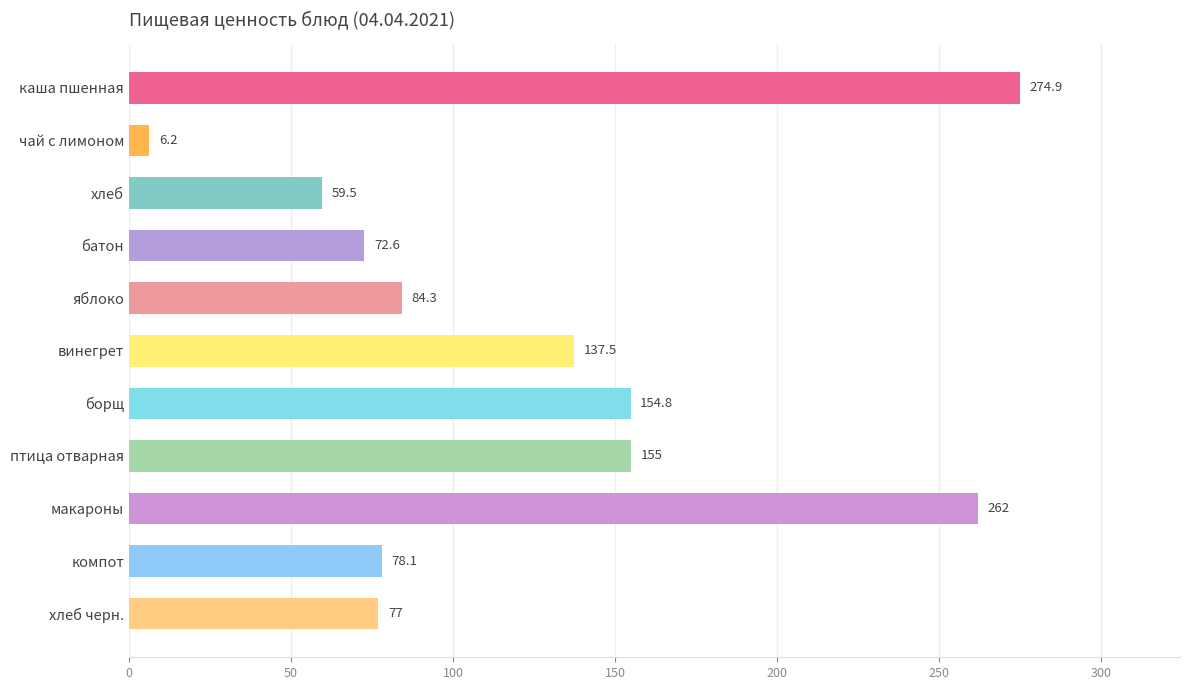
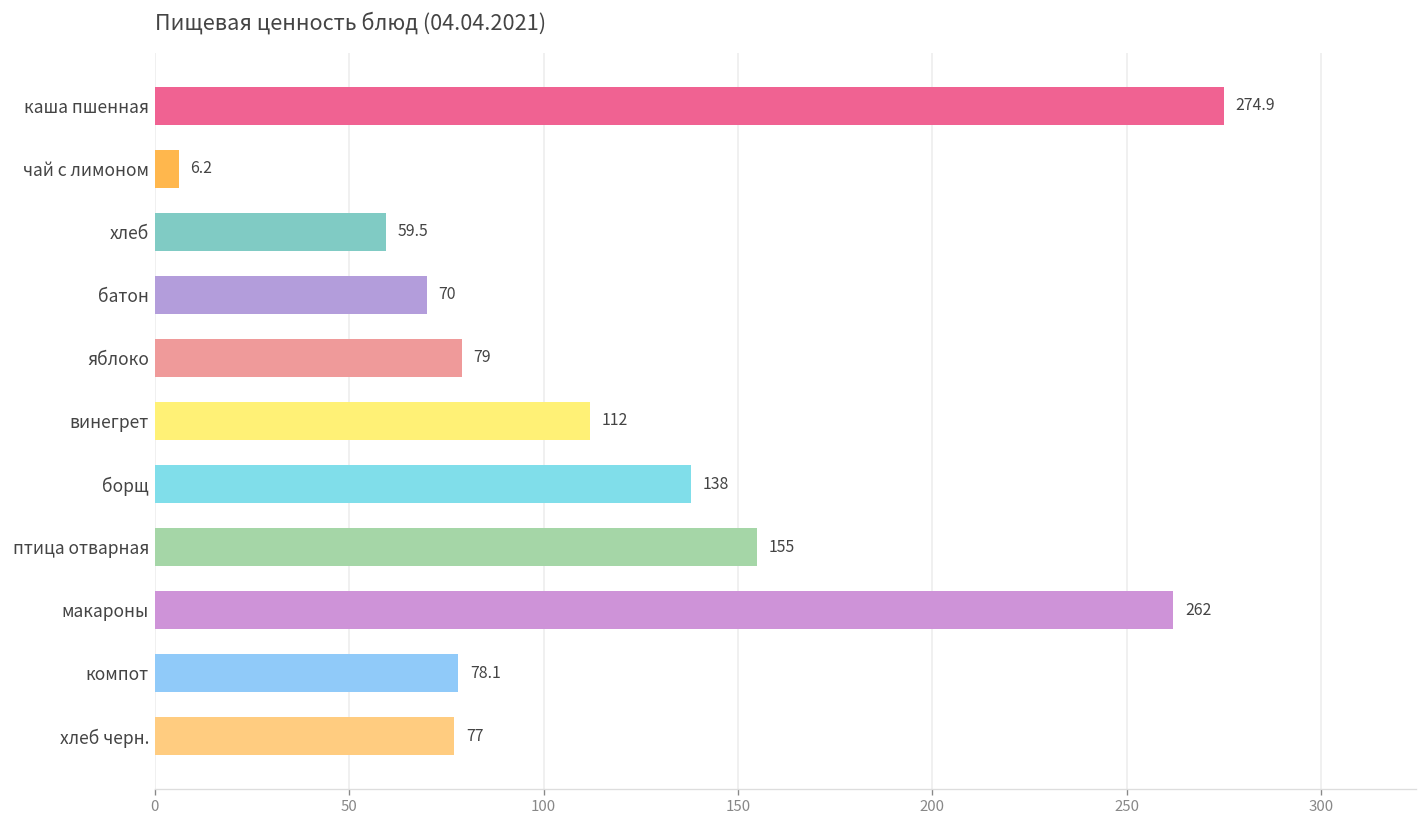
батон: 72.6 -> 70
яблоко: 84.3 -> 79
винегрет: 137.5 -> 112
борщ: 154.8 -> 138
